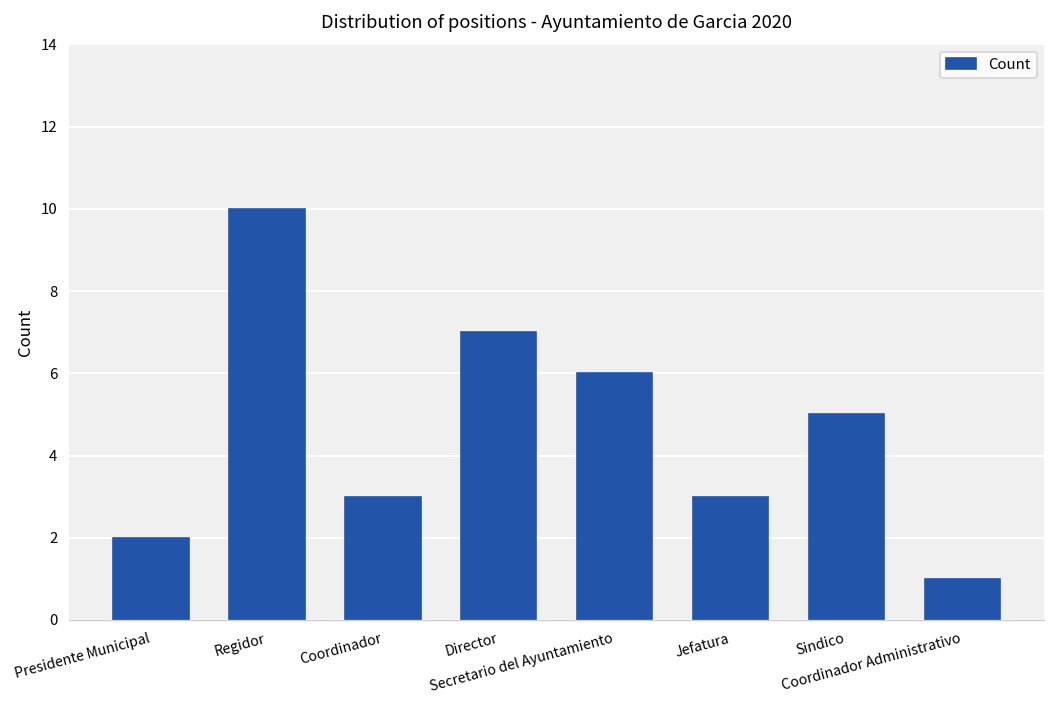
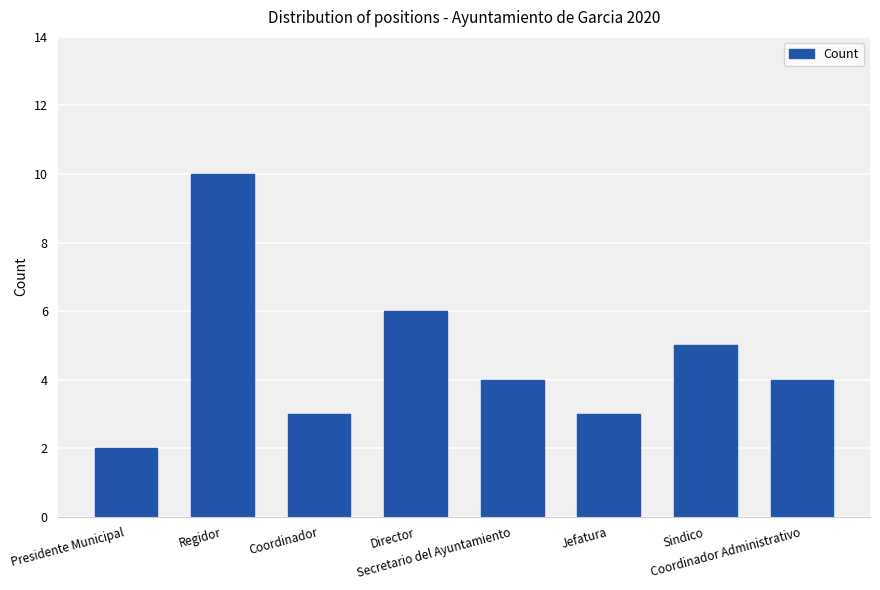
Director: 7 -> 6
Secretario del Ayuntamiento: 6 -> 4
Coordinador Administrativo: 1 -> 4
